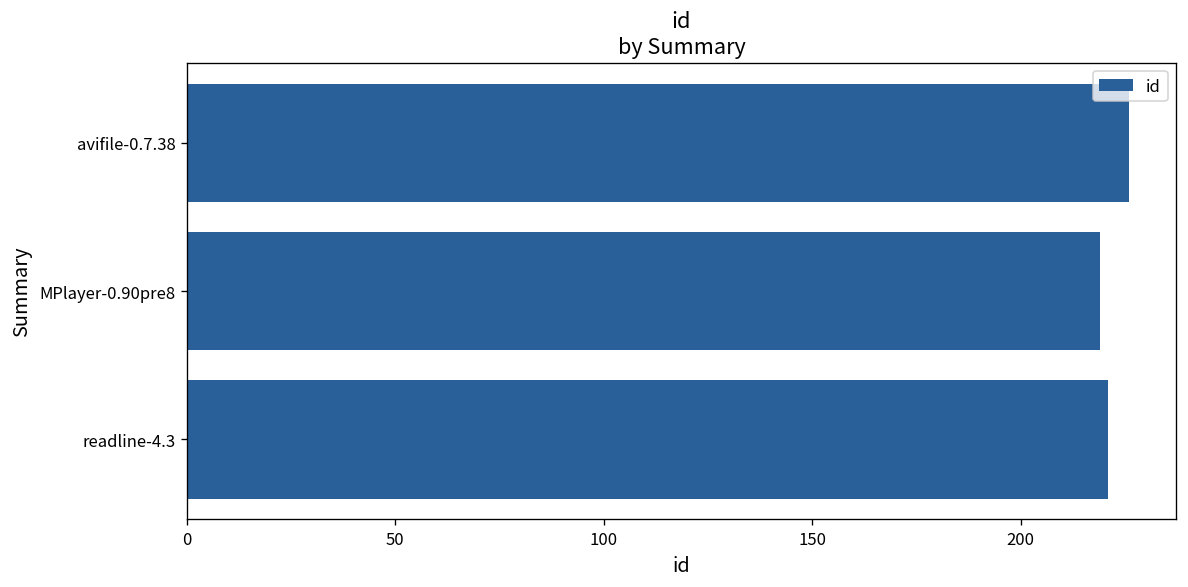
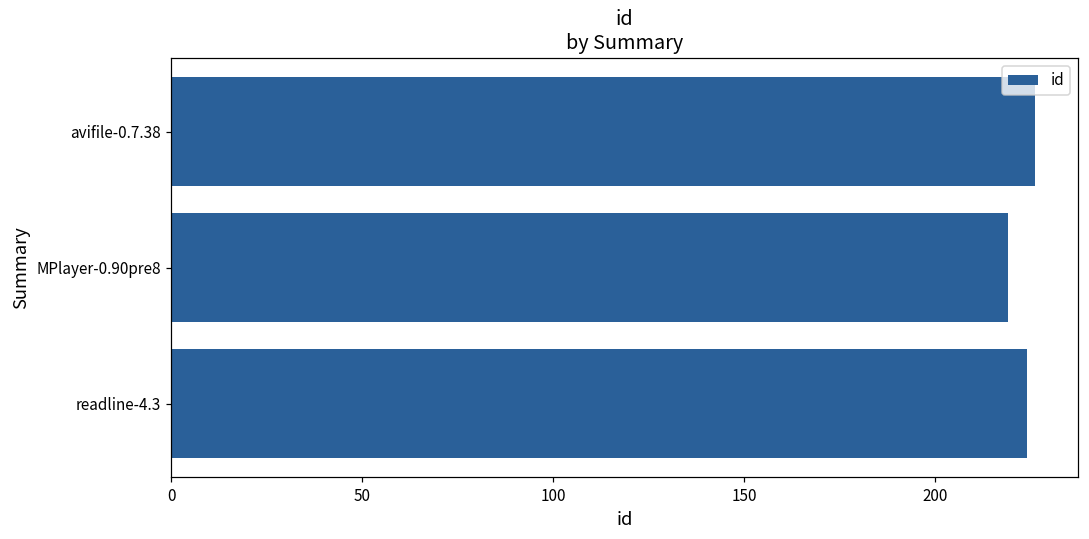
readline-4.3: 221 -> 224
